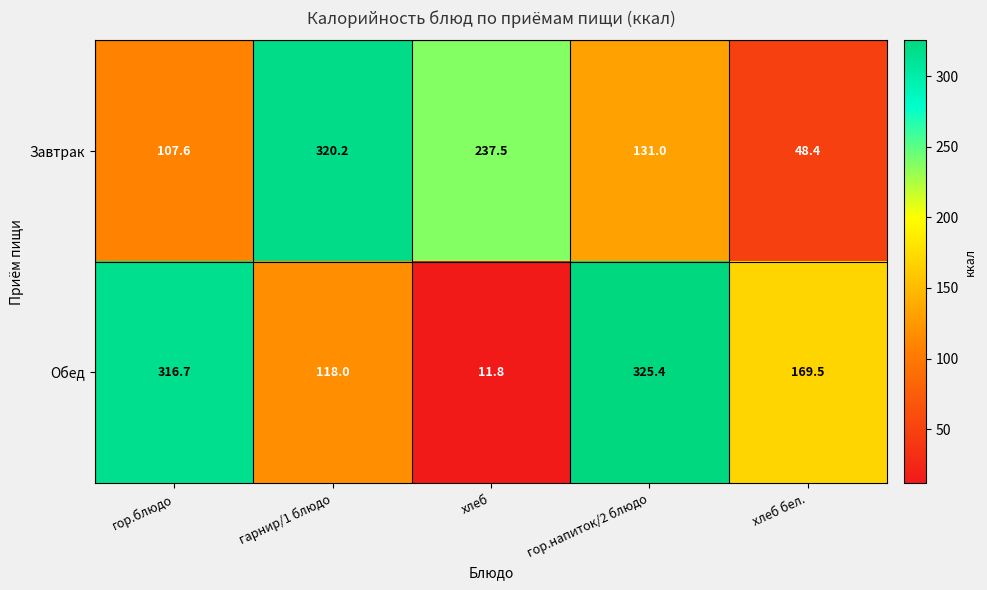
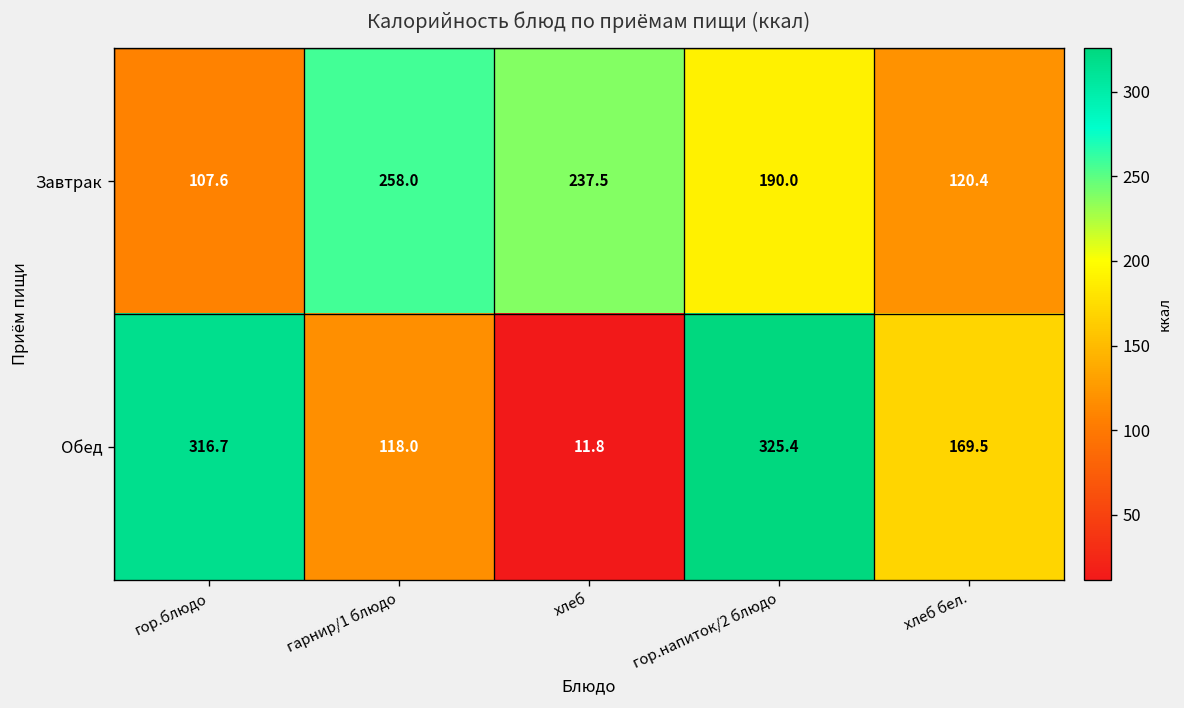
Завтрак, гарнир/1 блюдо: 320.2 -> 258.0
Завтрак, гор.напиток/2 блюдо: 131.0 -> 190.0
Завтрак, хлеб бел.: 48.4 -> 120.4
